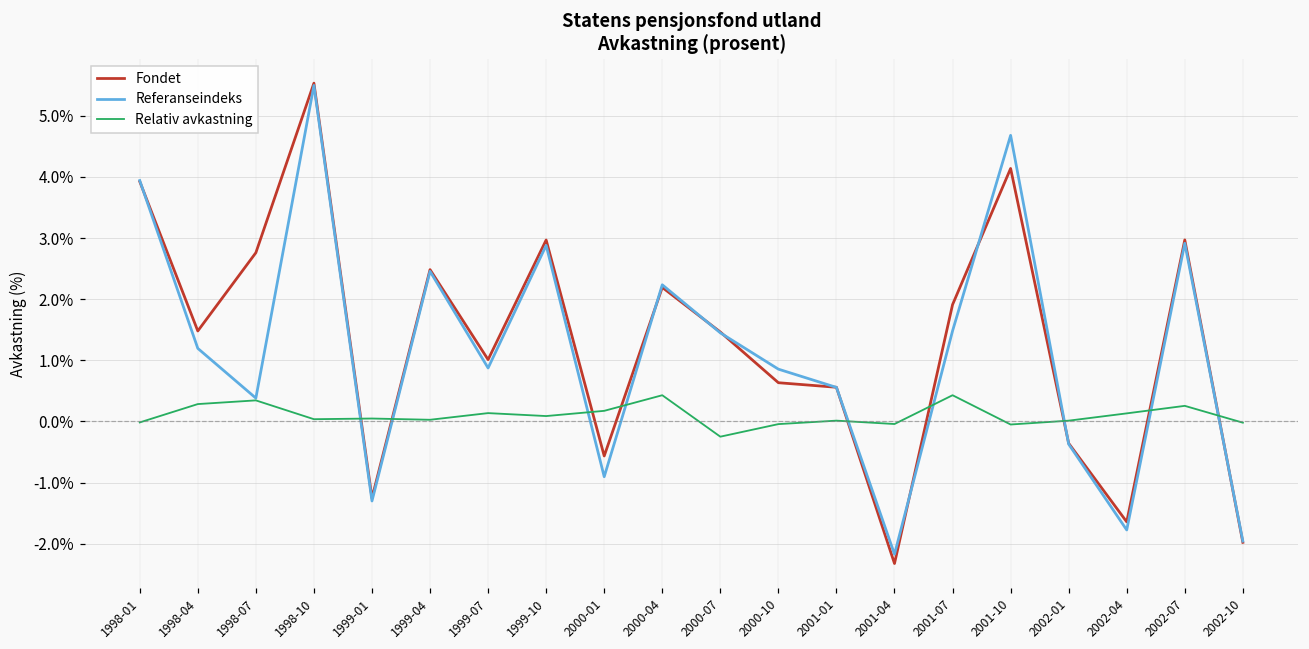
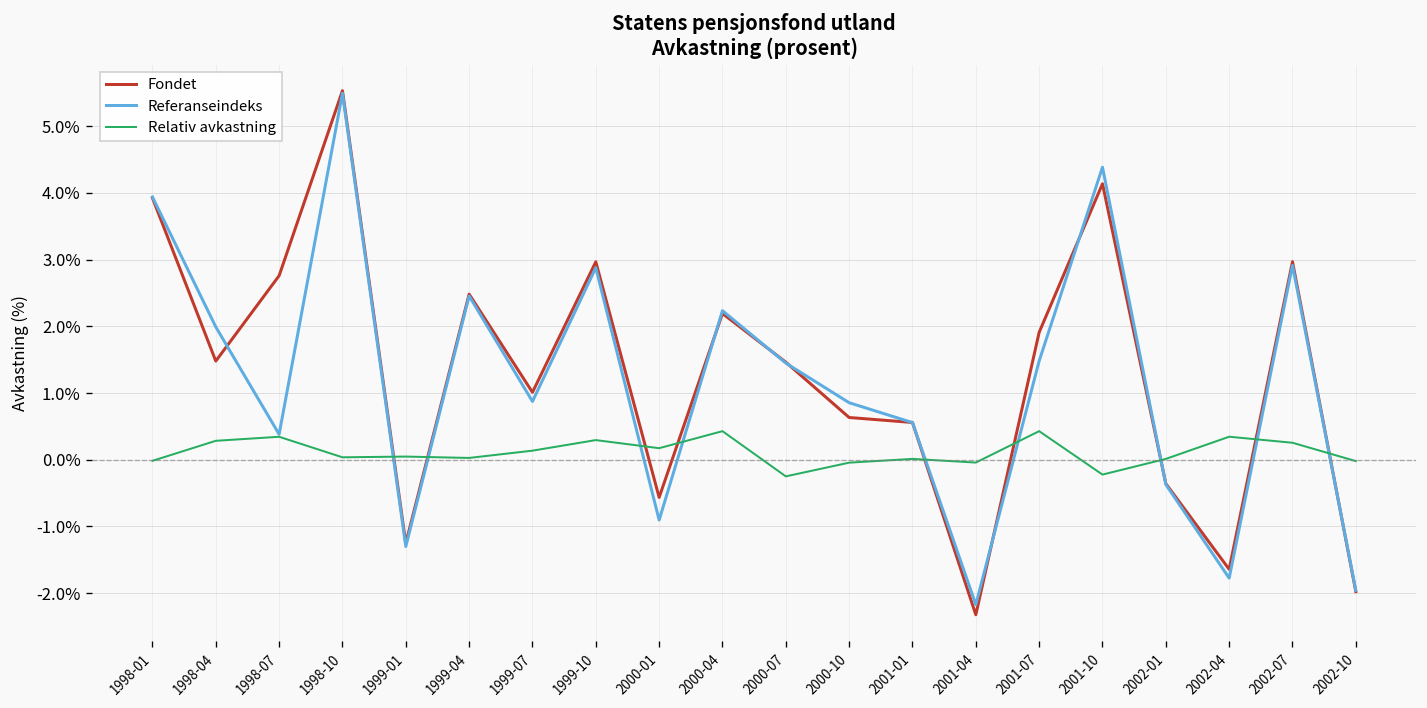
Referanseindeks, 1998-04: 1.2% -> 2.0%
Relativ avkastning, 1999-10: 0.1% -> 0.3%
Referanseindeks, 2001-10: 4.7% -> 4.4%
Relativ avkastning, 2001-10: 0.0% -> -0.2%
Relativ avkastning, 2002-04: 0.1% -> 0.3%
